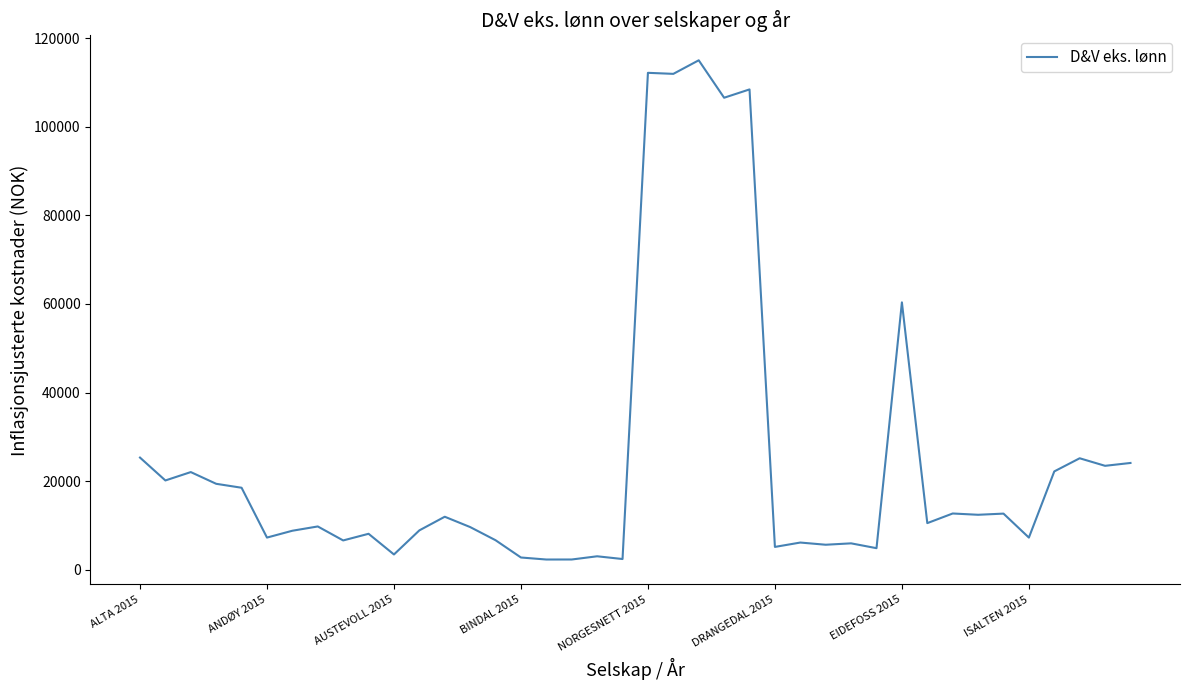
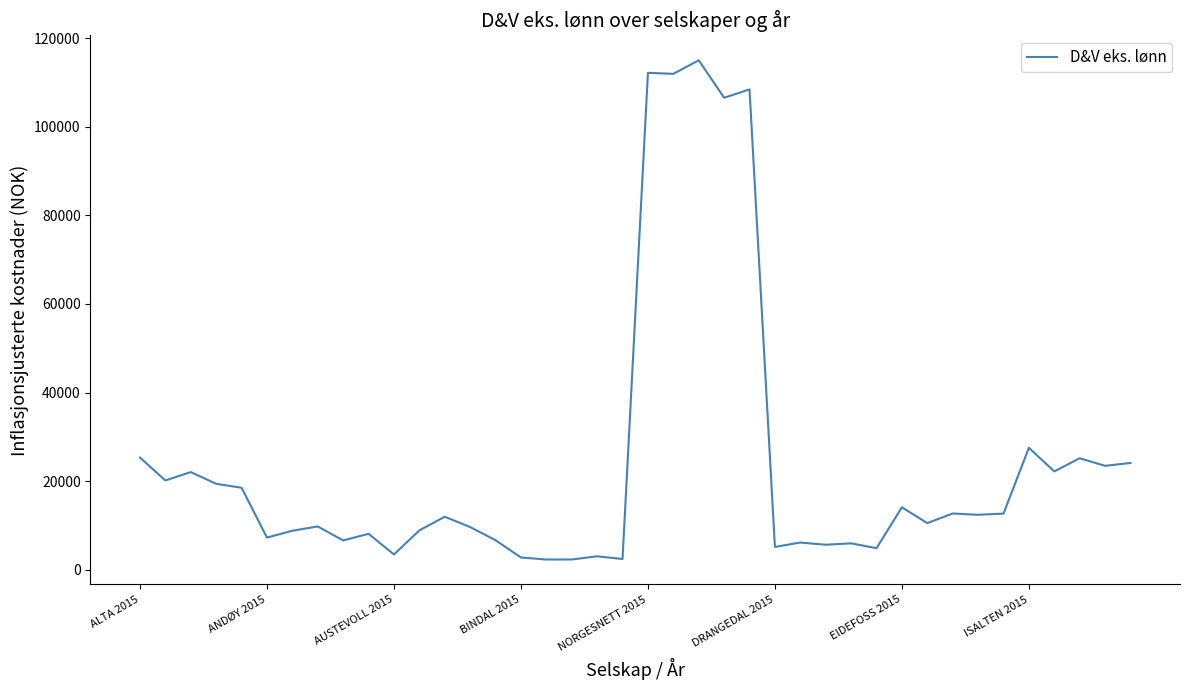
EIDEFOSS 2015: 60000 -> 14000
ISALTEN 2015: 7000 -> 28000
